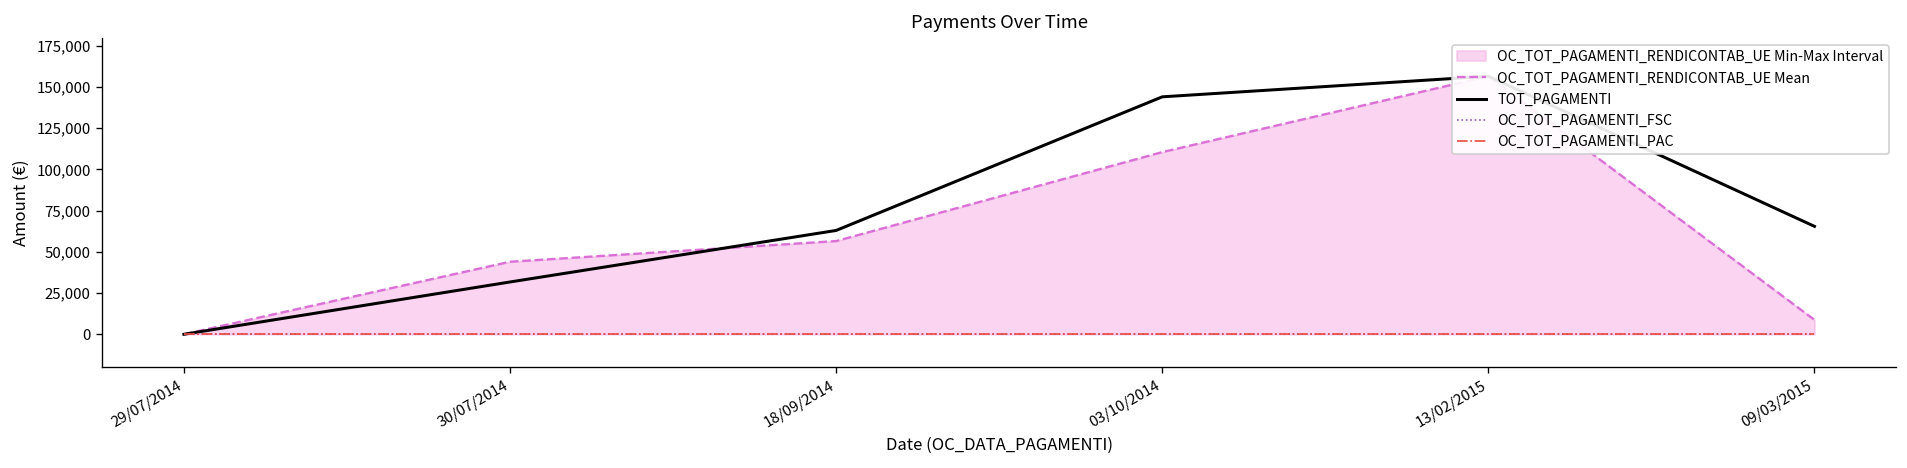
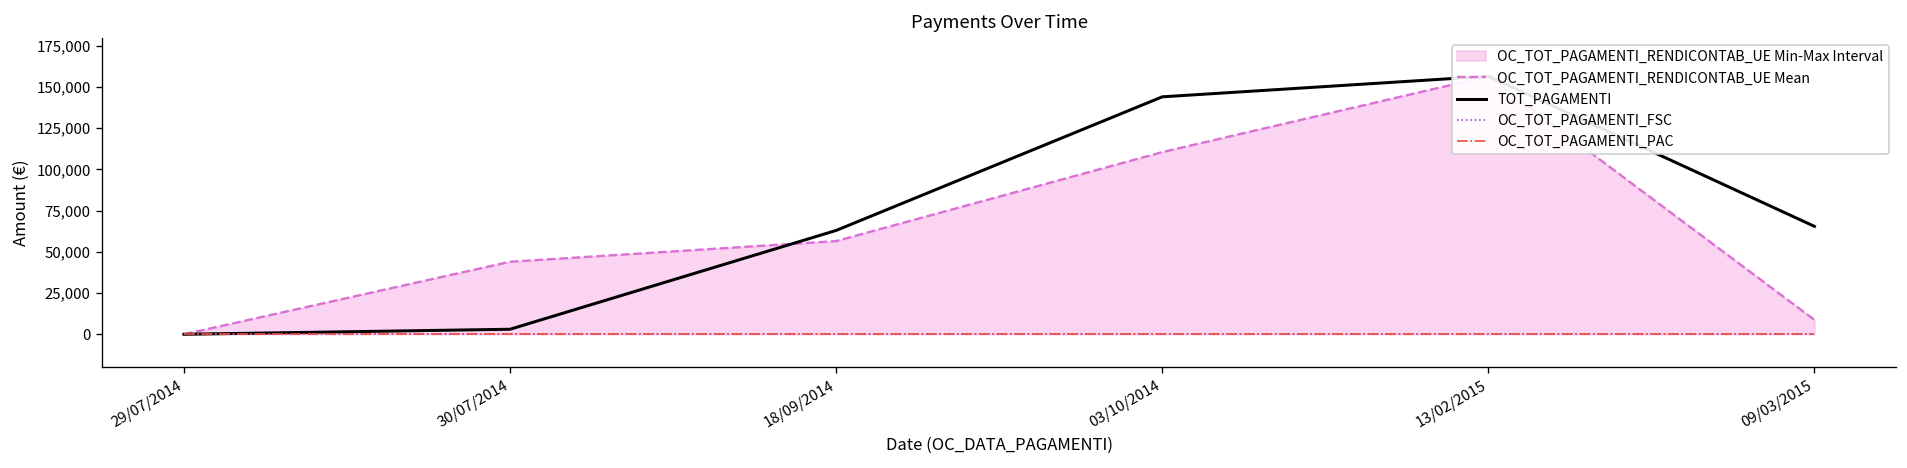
TOT_PAGAMENTI, 30/07/2014: 32,000 -> 3,000
